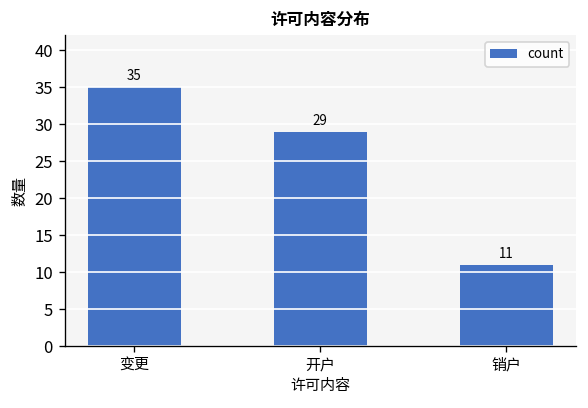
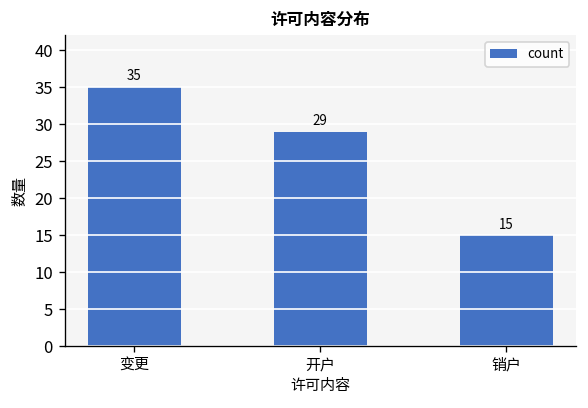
销户: 11 -> 15
